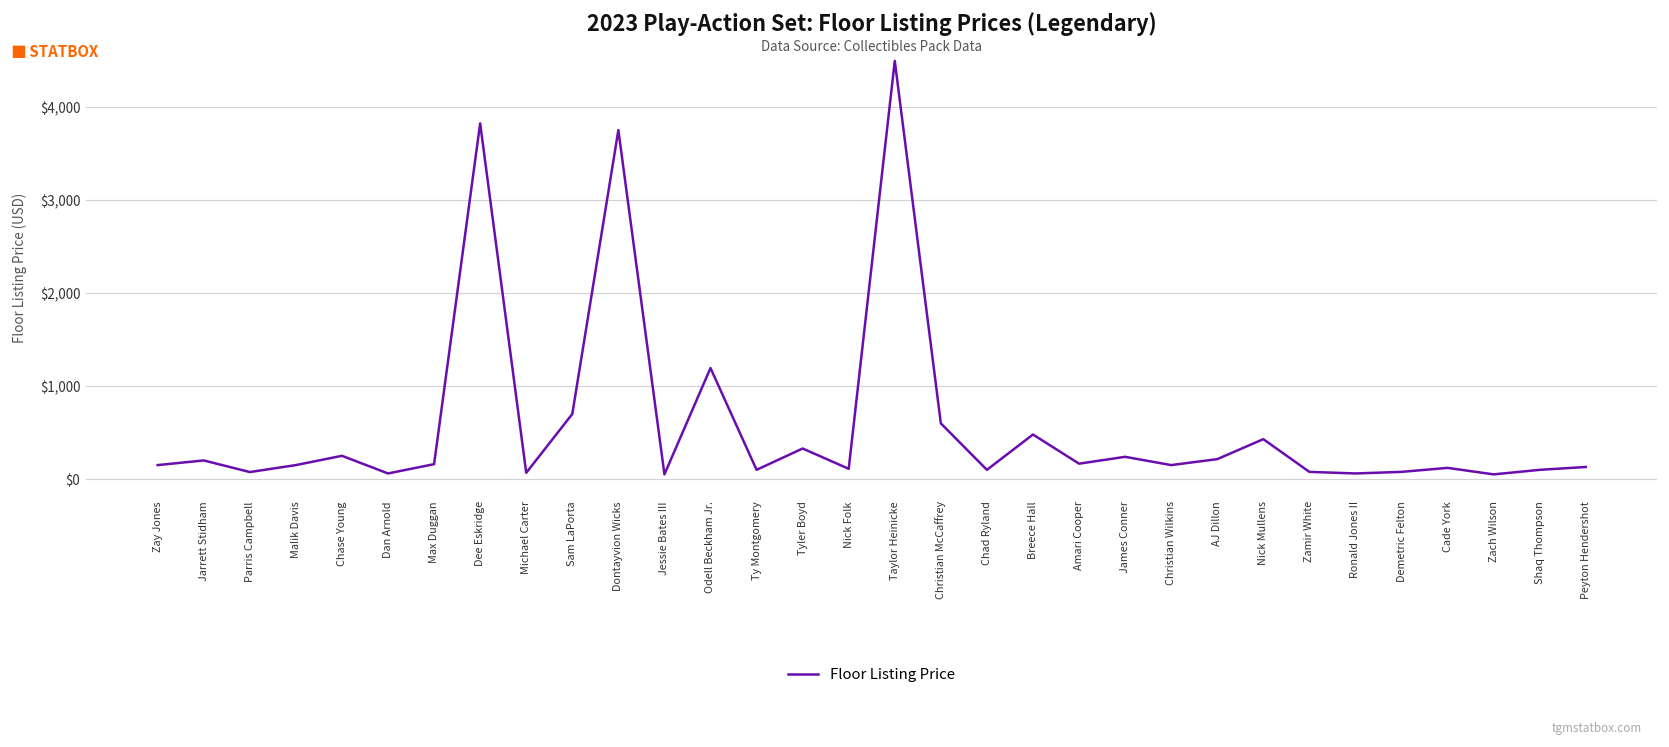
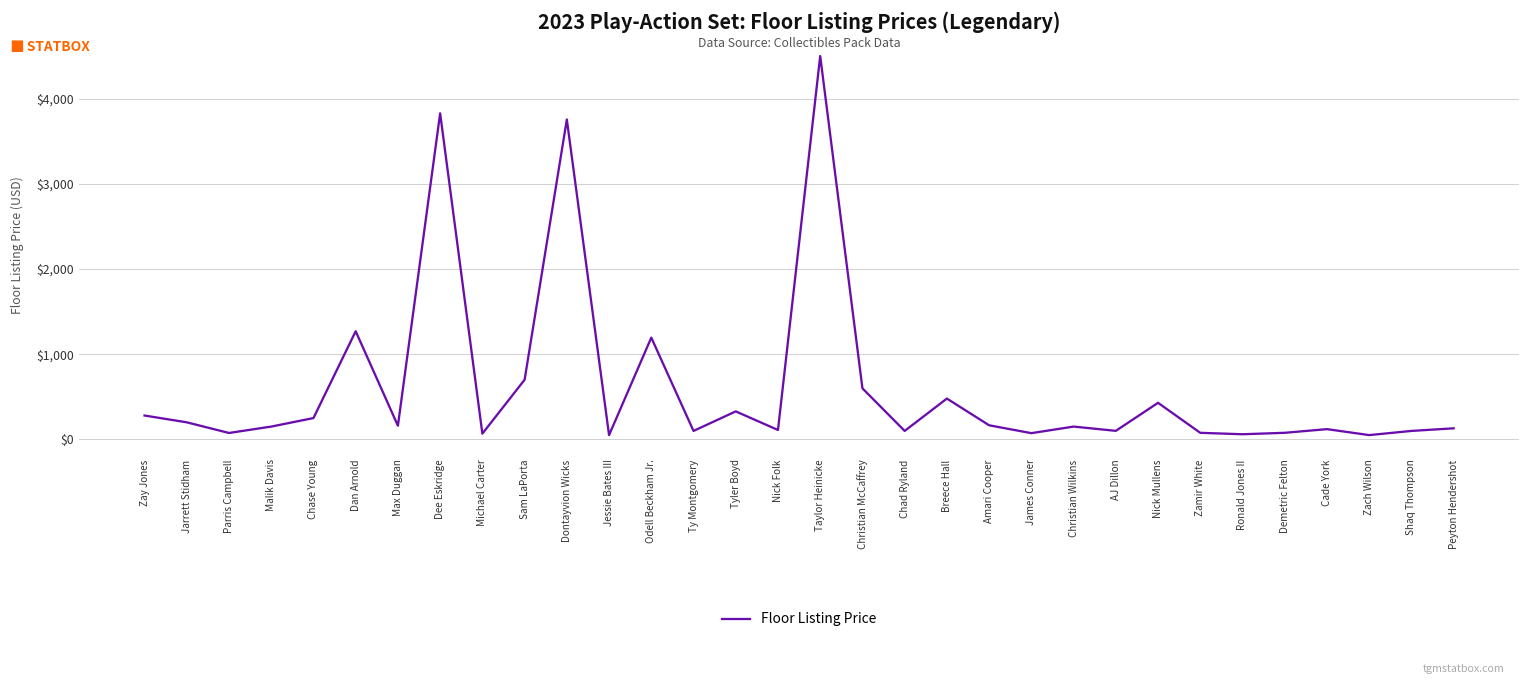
Zay Jones: $200 -> $300
Dan Arnold: $100 -> $1,300
James Conner: $200 -> $100
AJ Dillon: $200 -> $100
